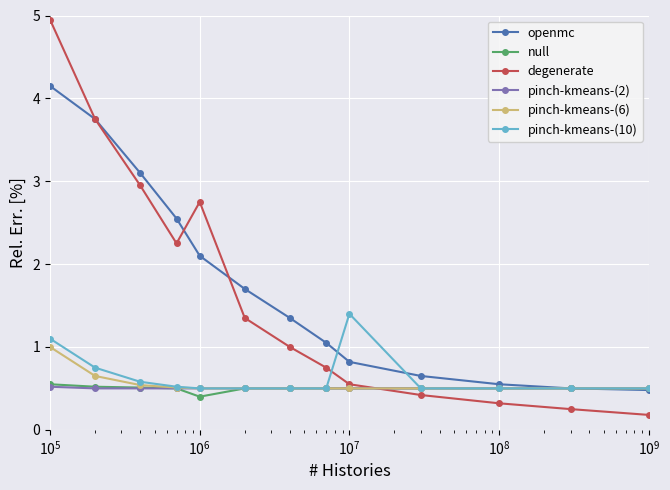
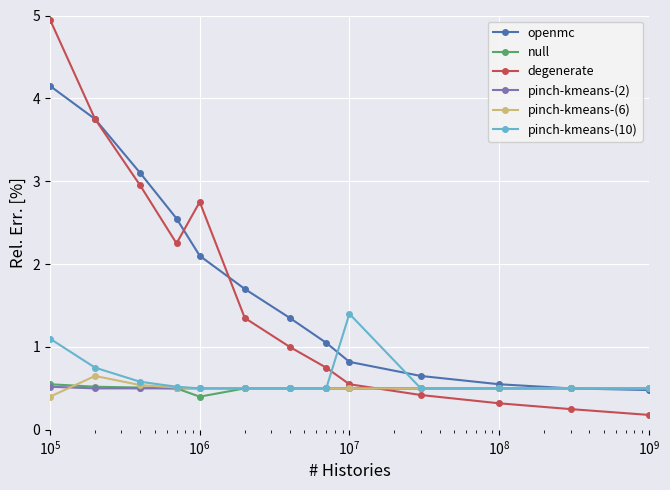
pinch-kmeans-(6), 10^5: 1.0 -> 0.4
